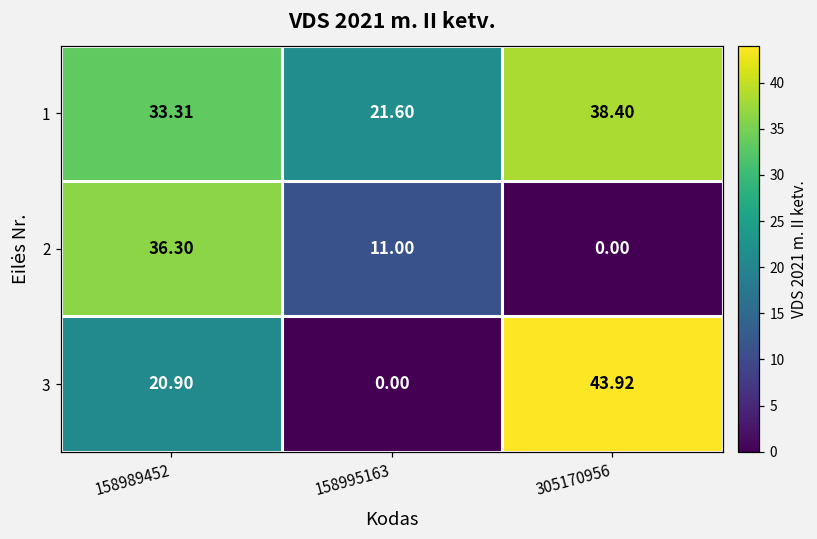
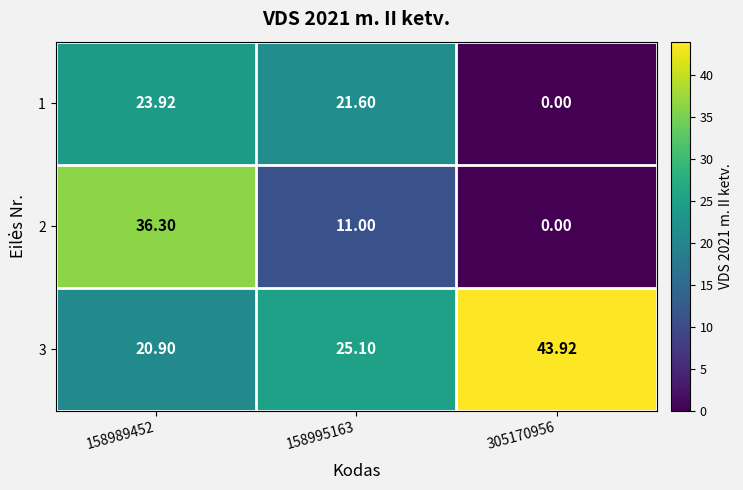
1, 158989452: 33.31 -> 23.92
1, 305170956: 38.40 -> 0.00
3, 158995163: 0.00 -> 25.10
